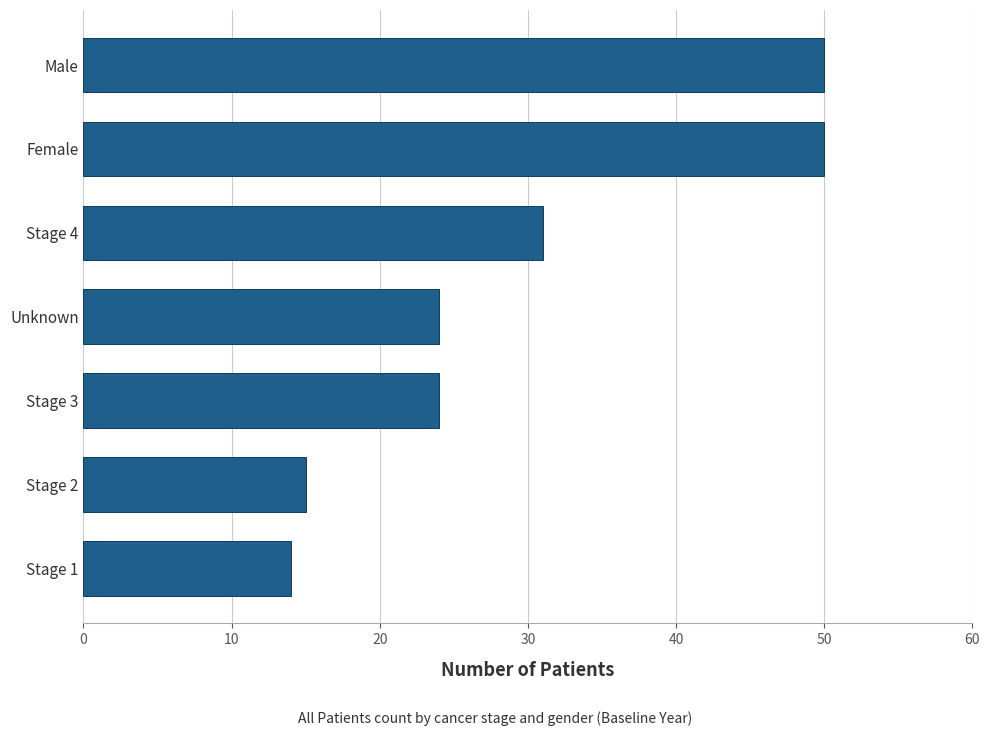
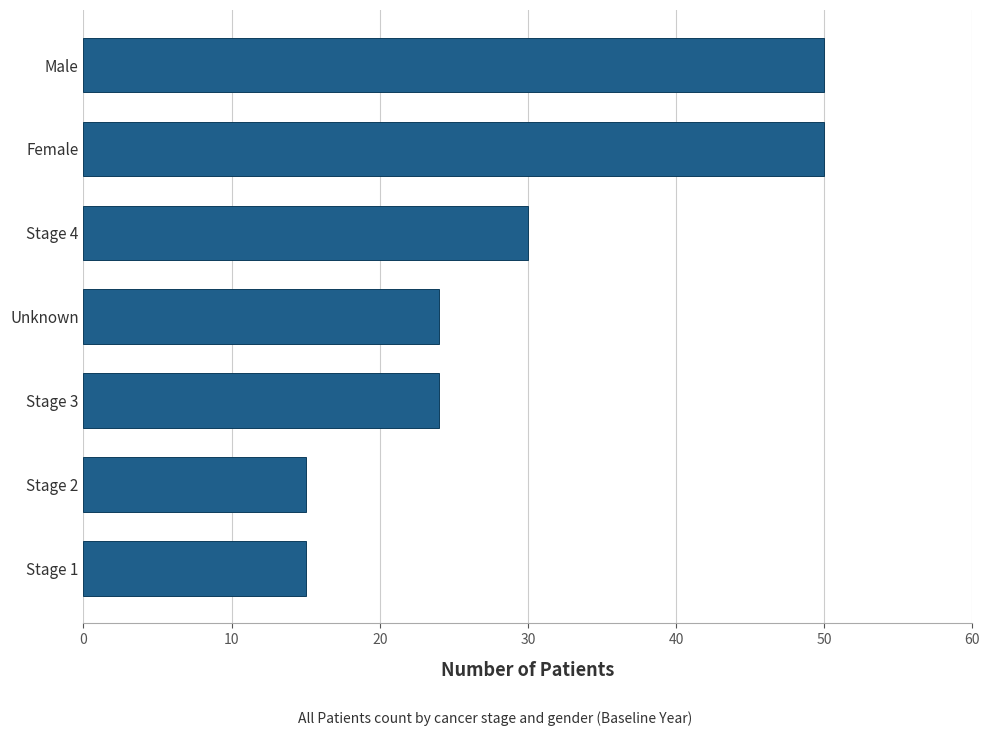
Stage 4: 31 -> 30
Stage 1: 14 -> 15
